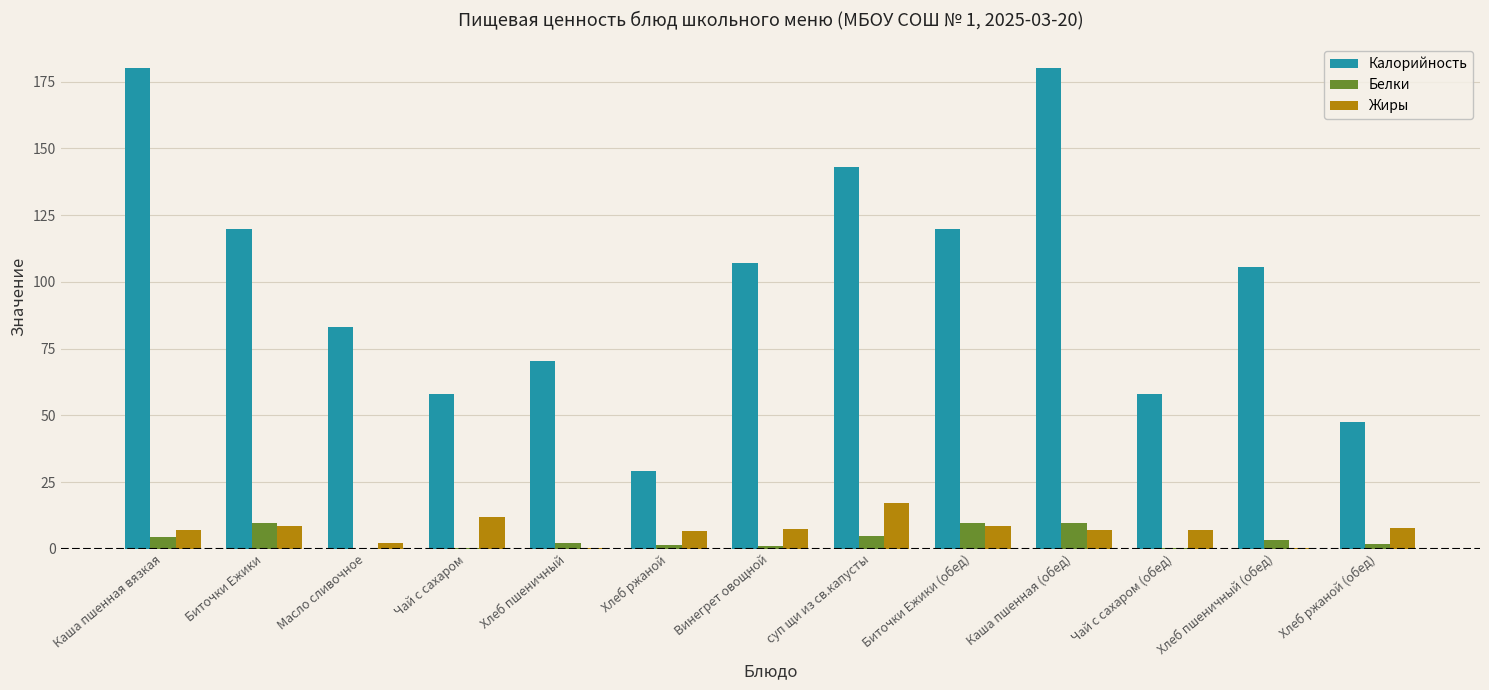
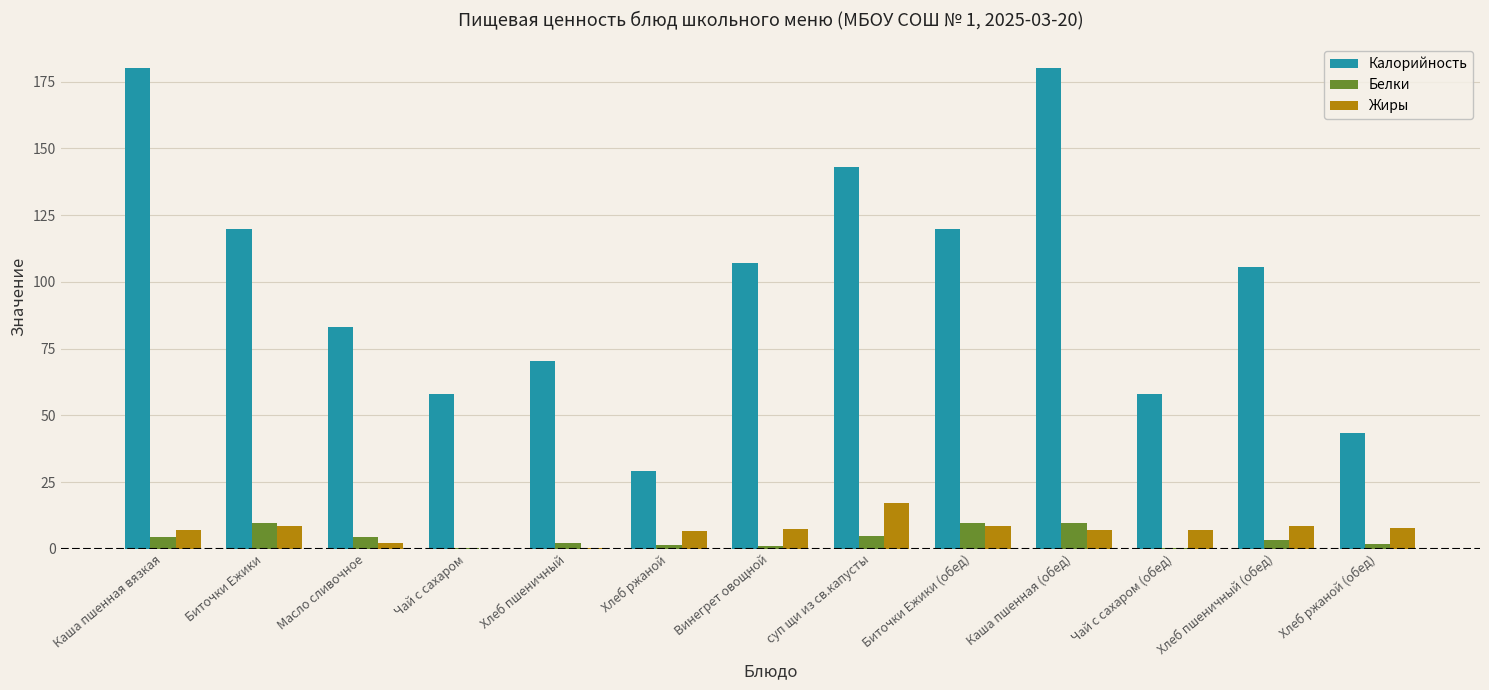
Белки, Масло сливочное: 0 -> 4
Жиры, Чай с сахаром: 12 -> 0
Жиры, Хлеб пшеничный (обед): 0 -> 9
Калорийность, Хлеб ржаной (обед): 48 -> 44
